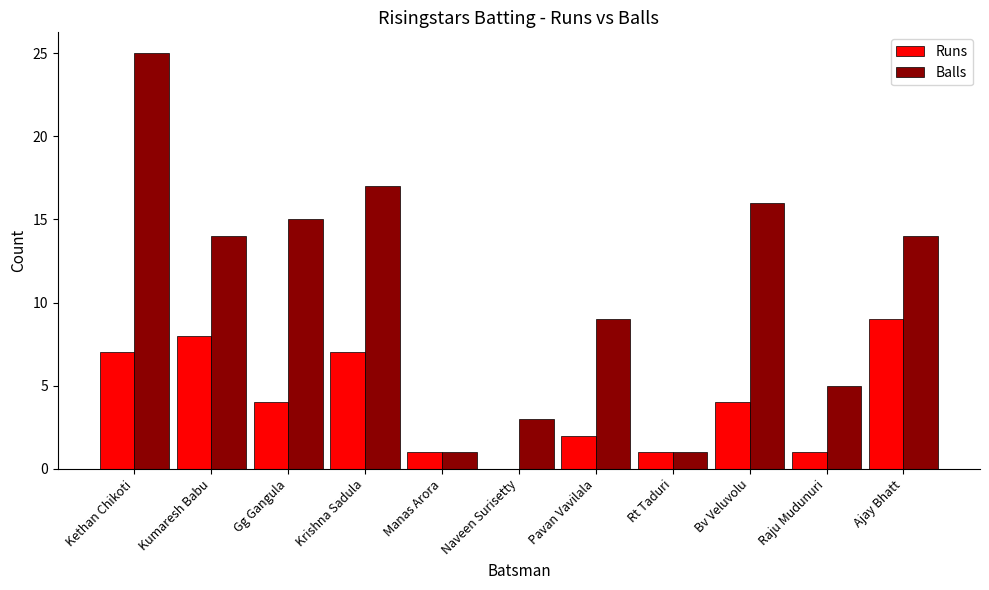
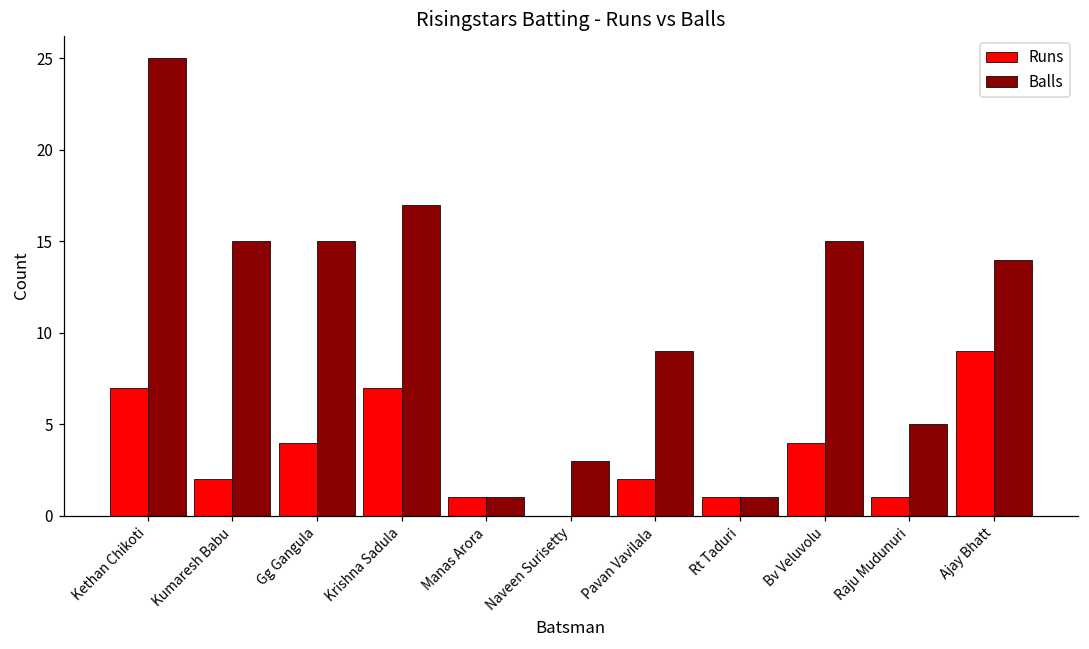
Runs, Kumaresh Babu: 8 -> 2
Balls, Kumaresh Babu: 14 -> 15
Balls, Bv Veluvolu: 16 -> 15
